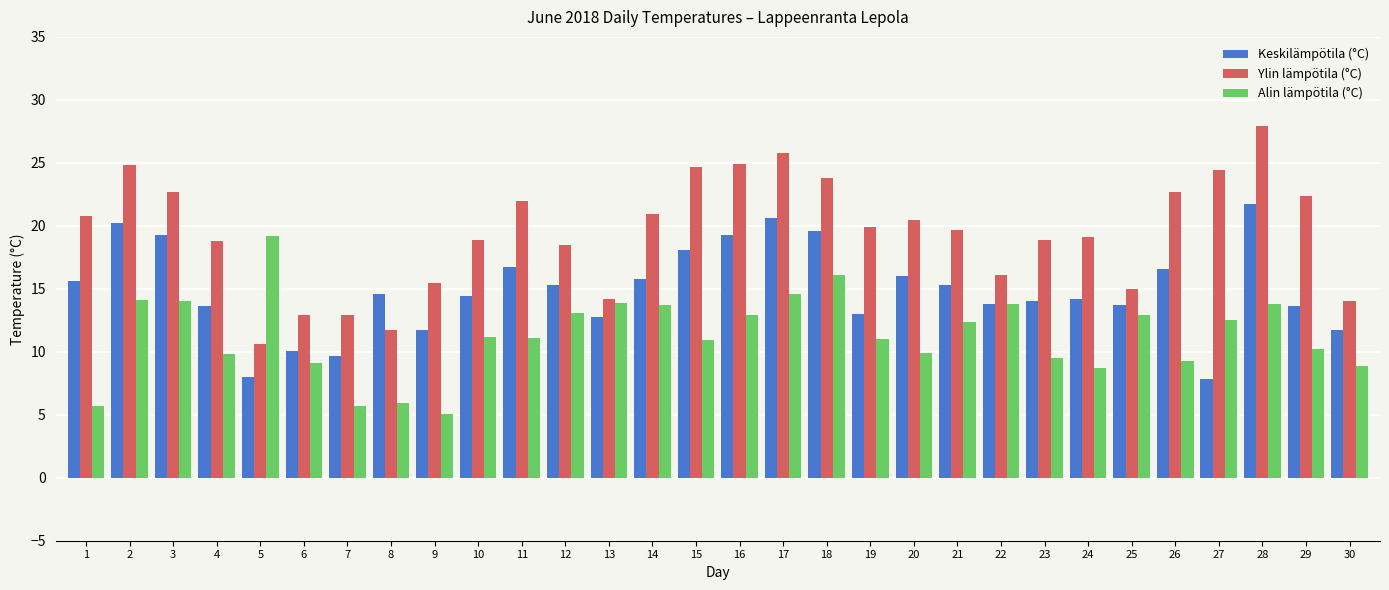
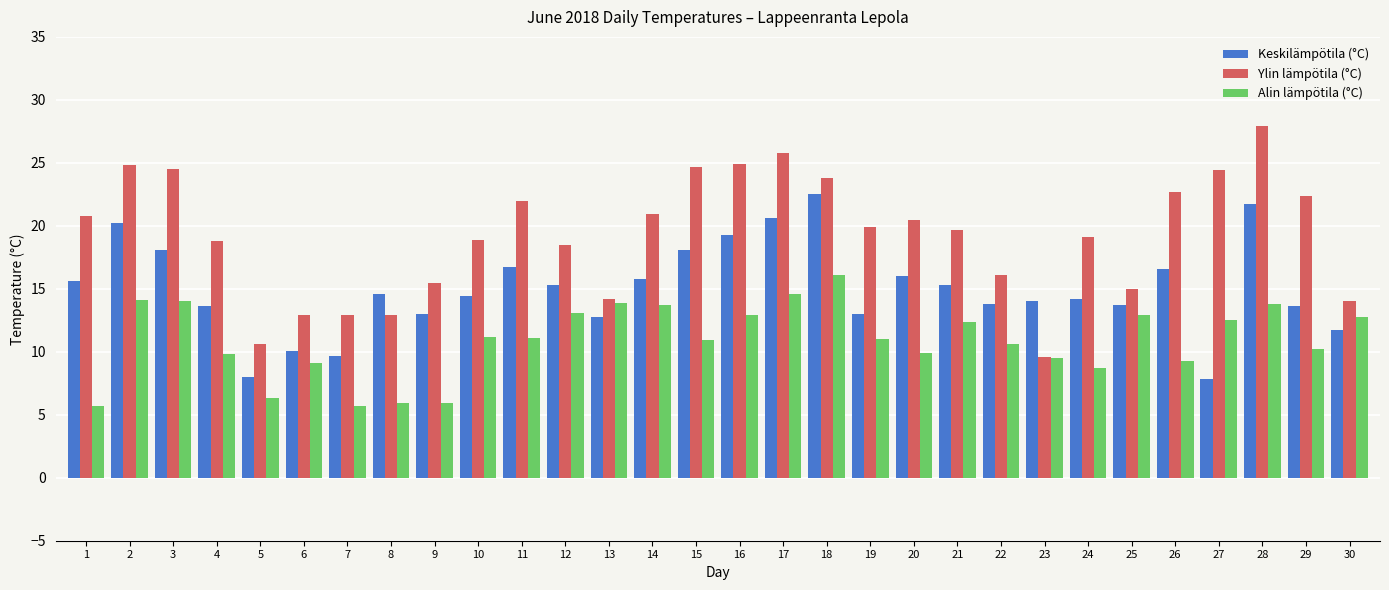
Keskilämpötila (°C), 3: 19.3 -> 18.1
Ylin lämpötila (°C), 3: 22.7 -> 24.5
Alin lämpötila (°C), 5: 19.2 -> 6.3
Ylin lämpötila (°C), 8: 11.7 -> 12.9
Keskilämpötila (°C), 9: 11.7 -> 13.0
Alin lämpötila (°C), 9: 5.1 -> 5.9
Keskilämpötila (°C), 18: 19.6 -> 22.5
Alin lämpötila (°C), 22: 13.8 -> 10.6
Ylin lämpötila (°C), 23: 18.9 -> 9.6
Alin lämpötila (°C), 30: 8.9 -> 12.8
